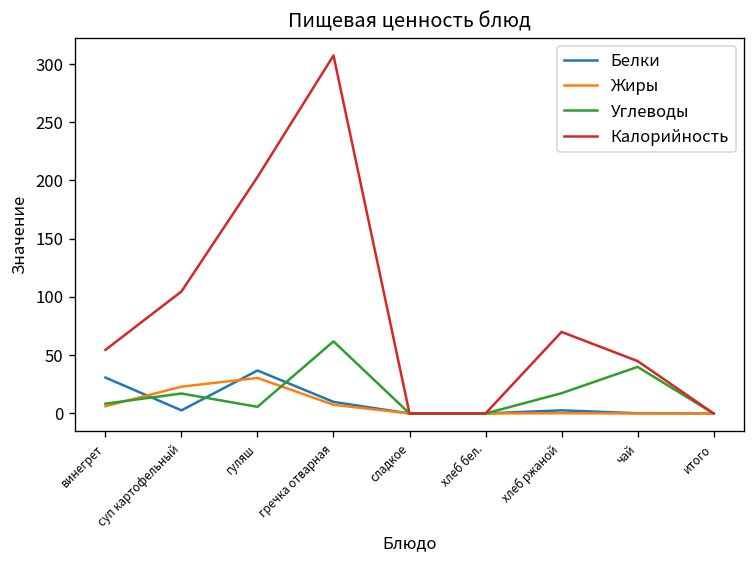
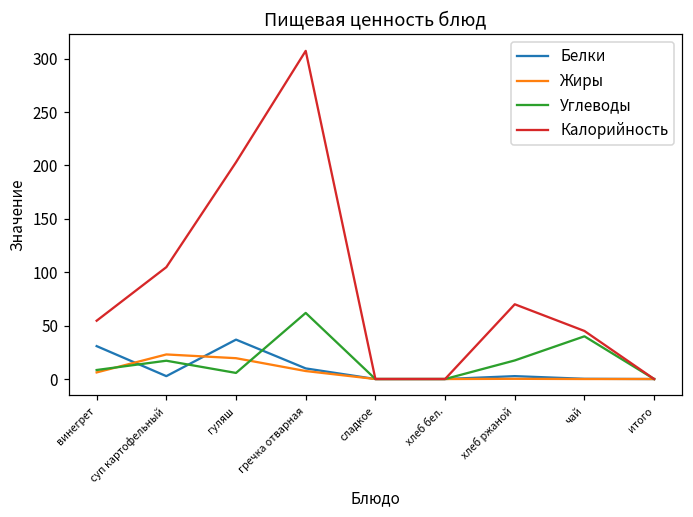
Жиры, гуляш: 30 -> 20
